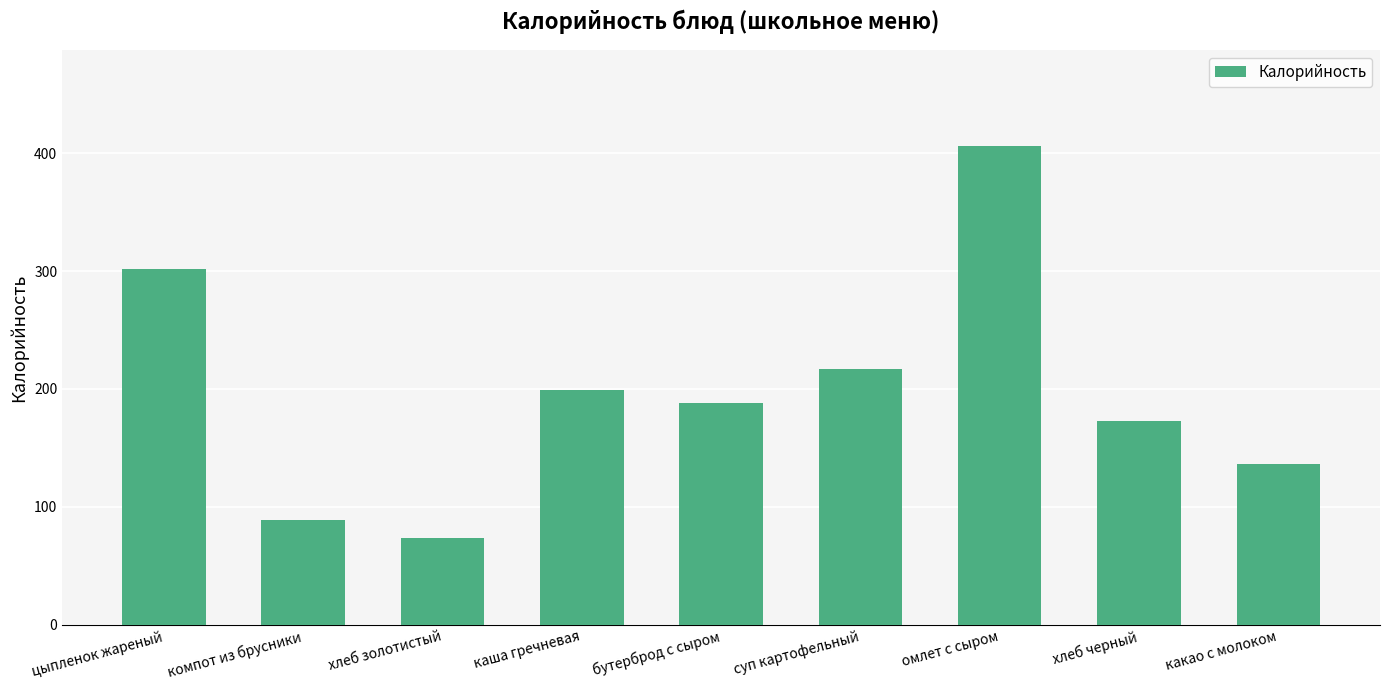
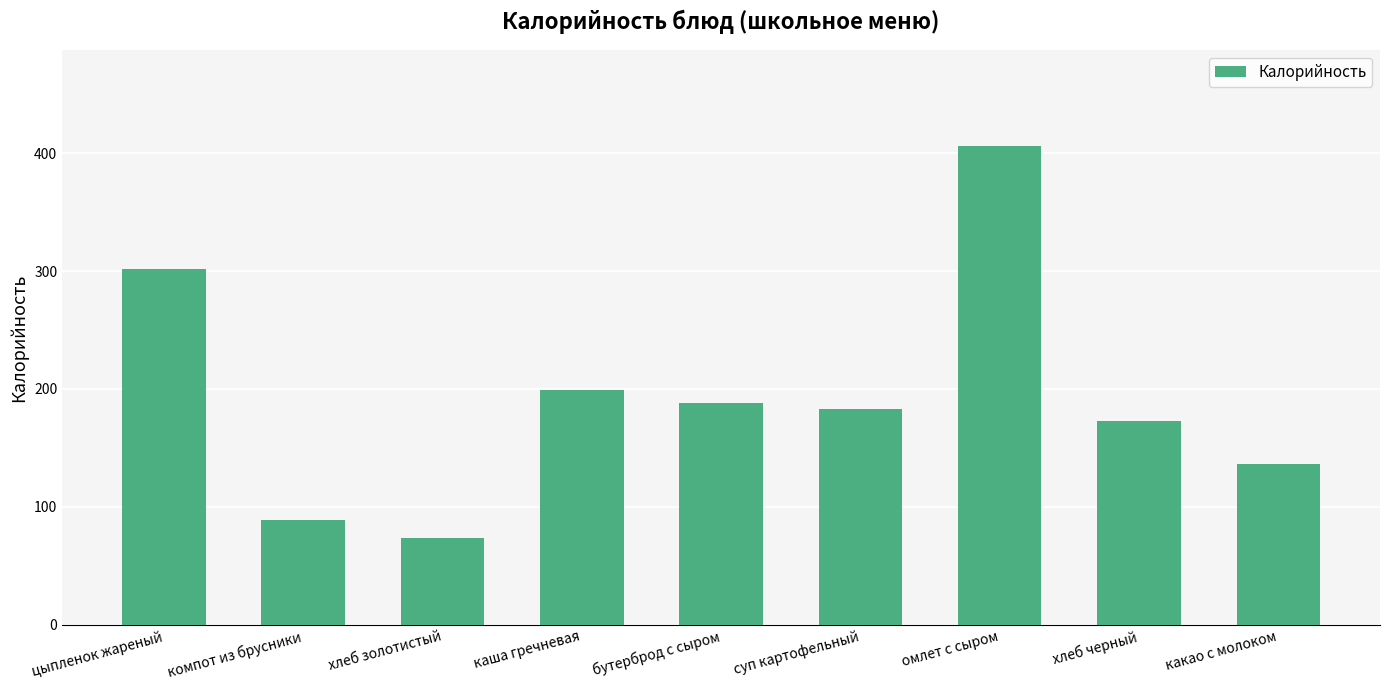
суп картофельный: 217 -> 183
